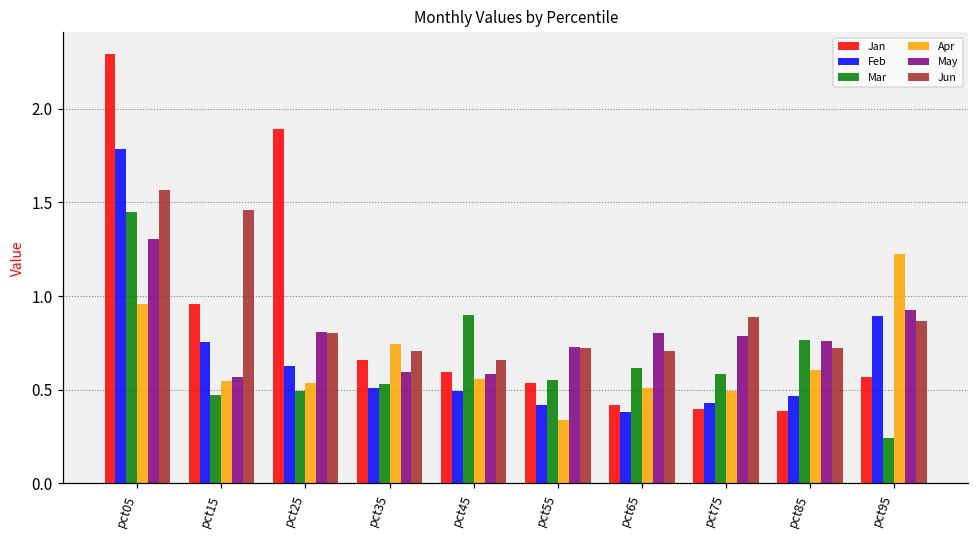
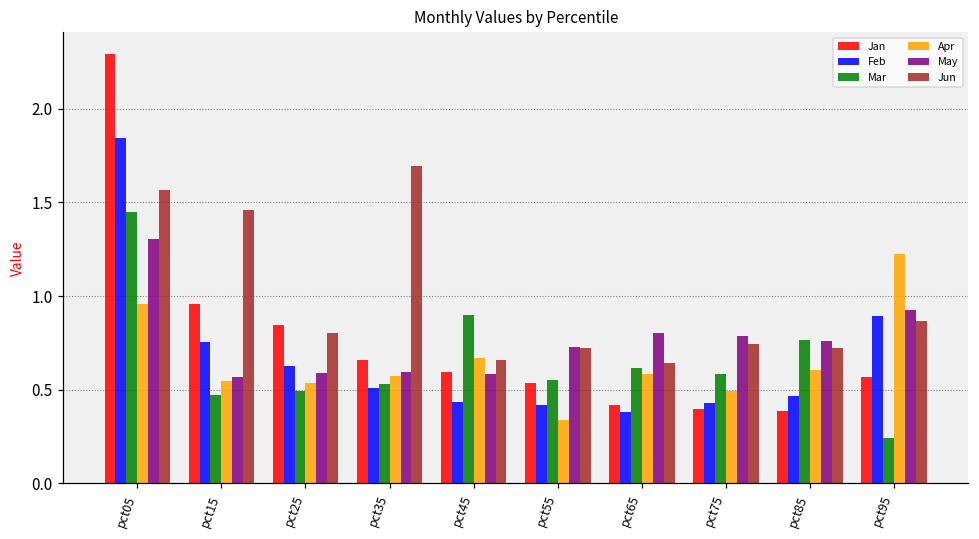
Feb, pct05: 1.79 -> 1.84
Jan, pct25: 1.89 -> 0.84
May, pct25: 0.81 -> 0.59
Apr, pct35: 0.75 -> 0.57
Jun, pct35: 0.70 -> 1.70
Feb, pct45: 0.49 -> 0.43
Apr, pct45: 0.56 -> 0.67
Apr, pct65: 0.51 -> 0.59
Jun, pct65: 0.71 -> 0.64
Jun, pct75: 0.89 -> 0.74
